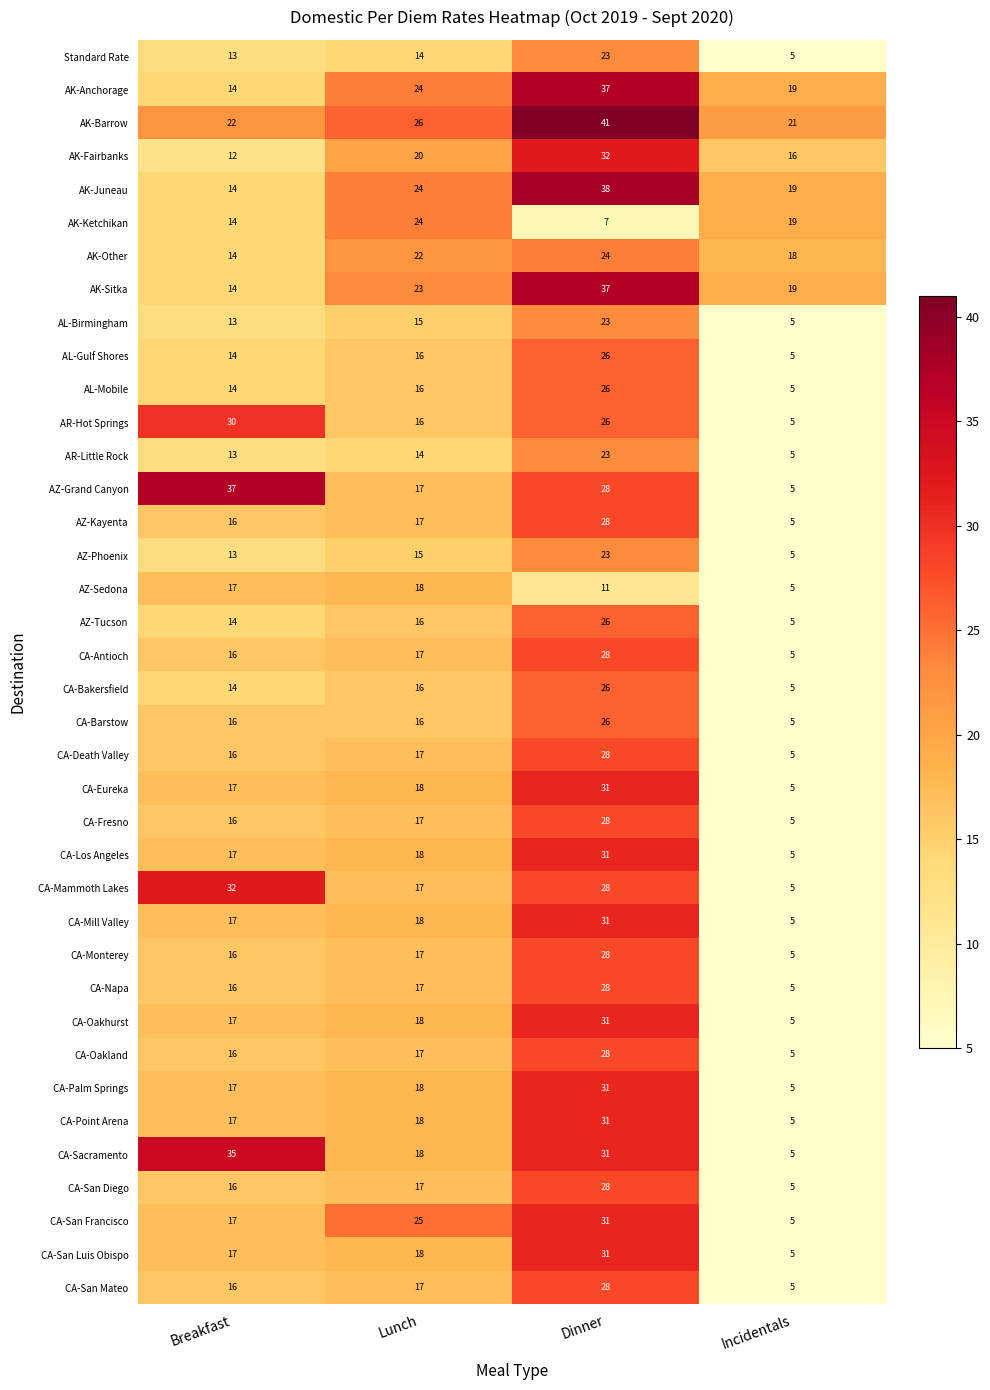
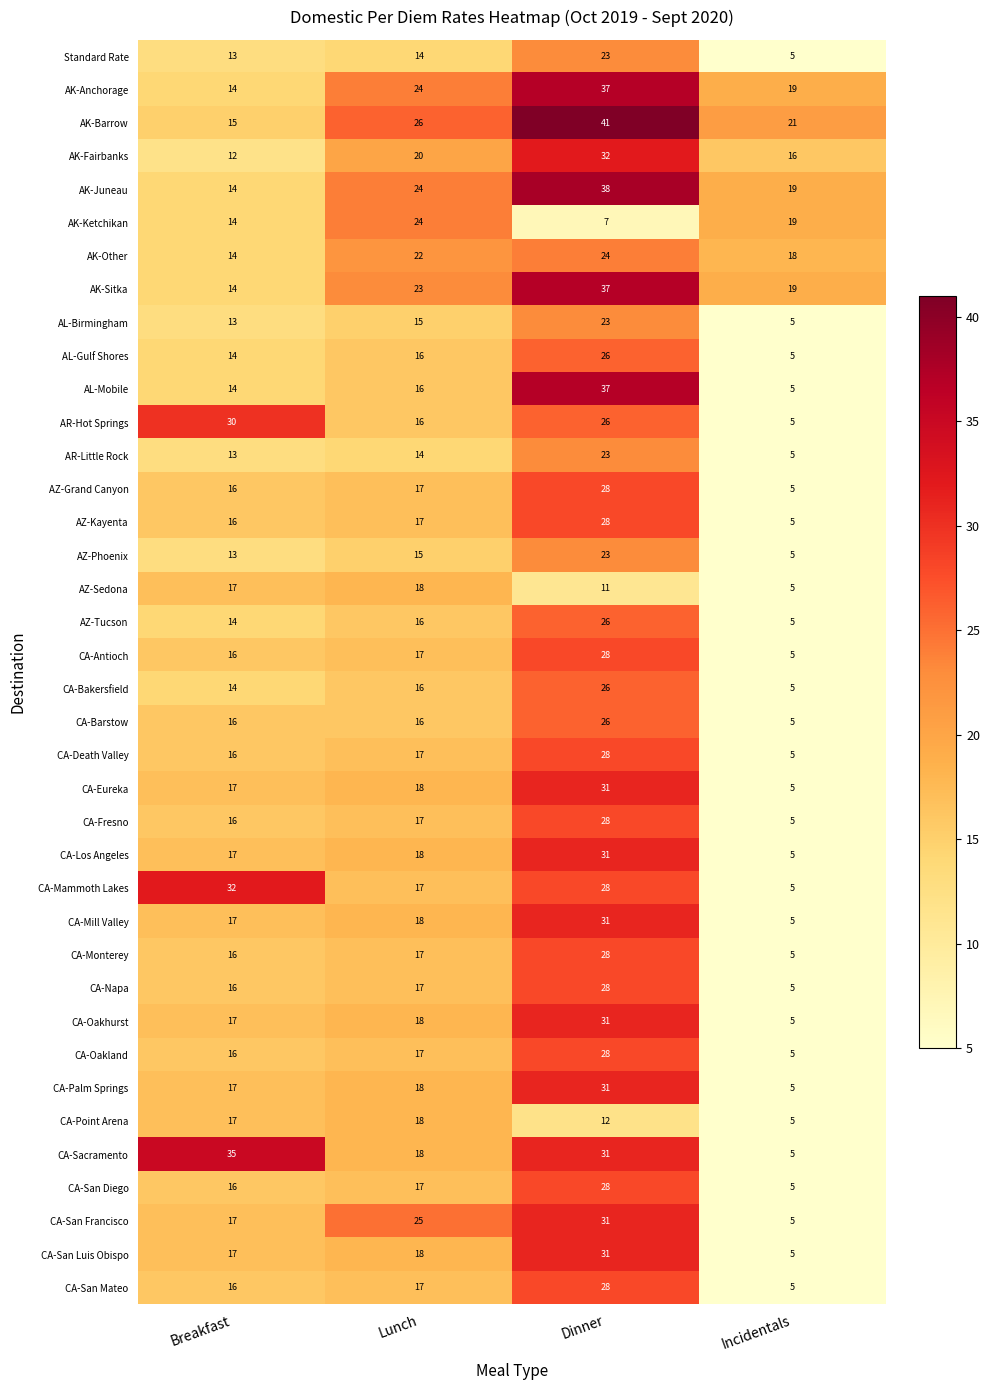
AK-Barrow, Breakfast: 22 -> 15
AL-Mobile, Dinner: 26 -> 37
AZ-Grand Canyon, Breakfast: 37 -> 16
CA-Point Arena, Dinner: 31 -> 12
